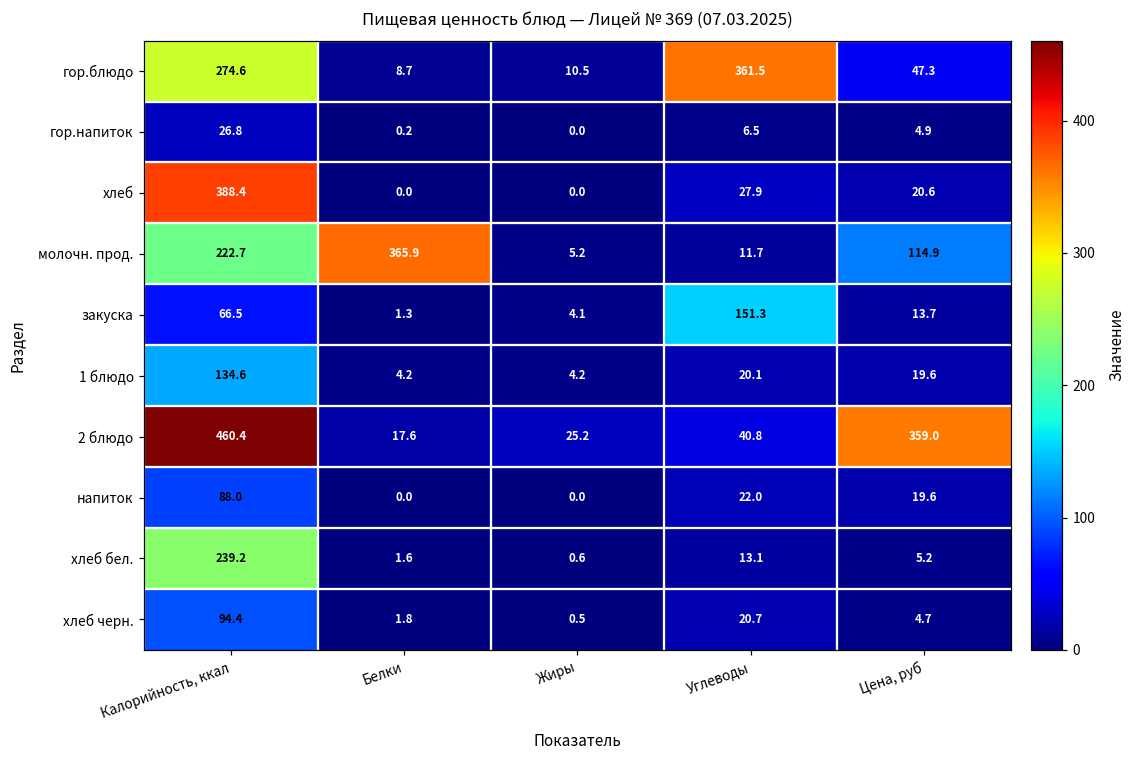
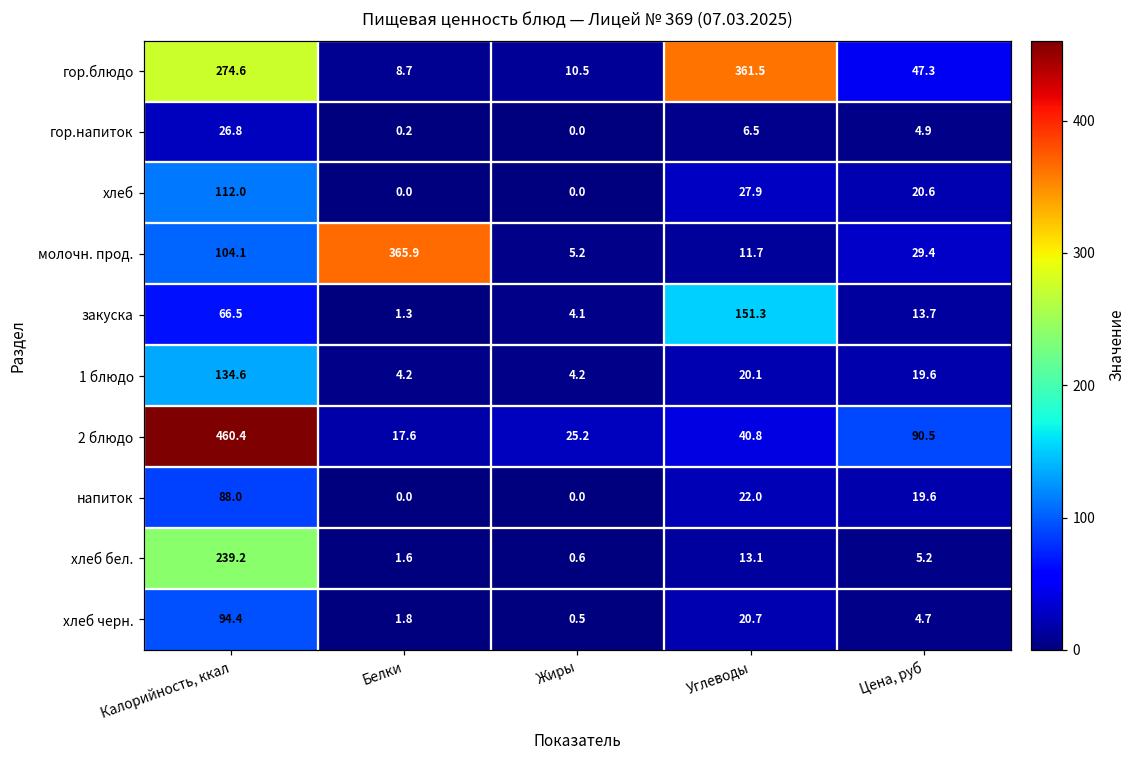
хлеб, Калорийность, ккал: 388.4 -> 112.0
молочн. прод., Калорийность, ккал: 222.7 -> 104.1
молочн. прод., Цена, руб: 114.9 -> 29.4
2 блюдо, Цена, руб: 359.0 -> 90.5
